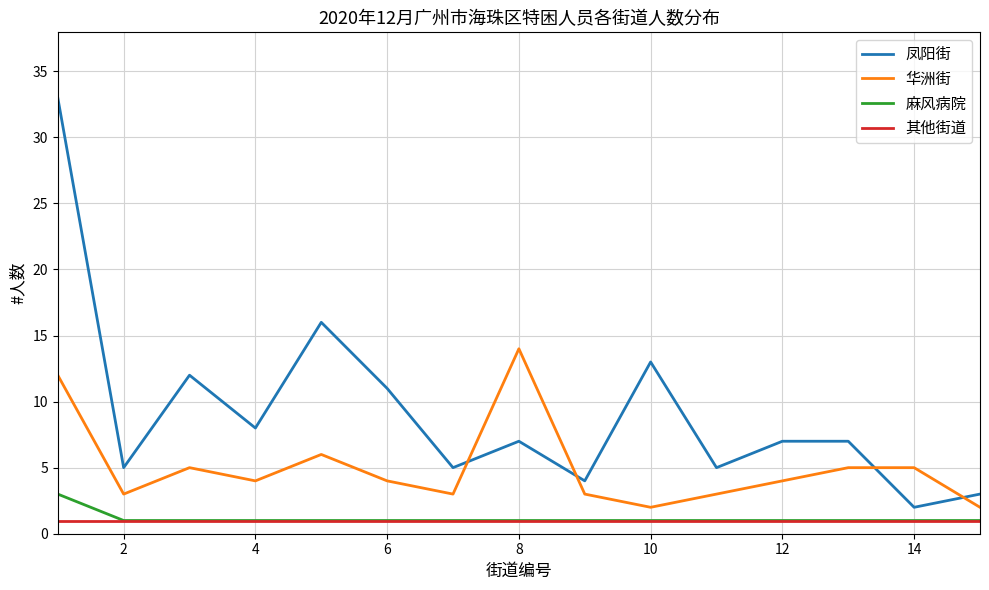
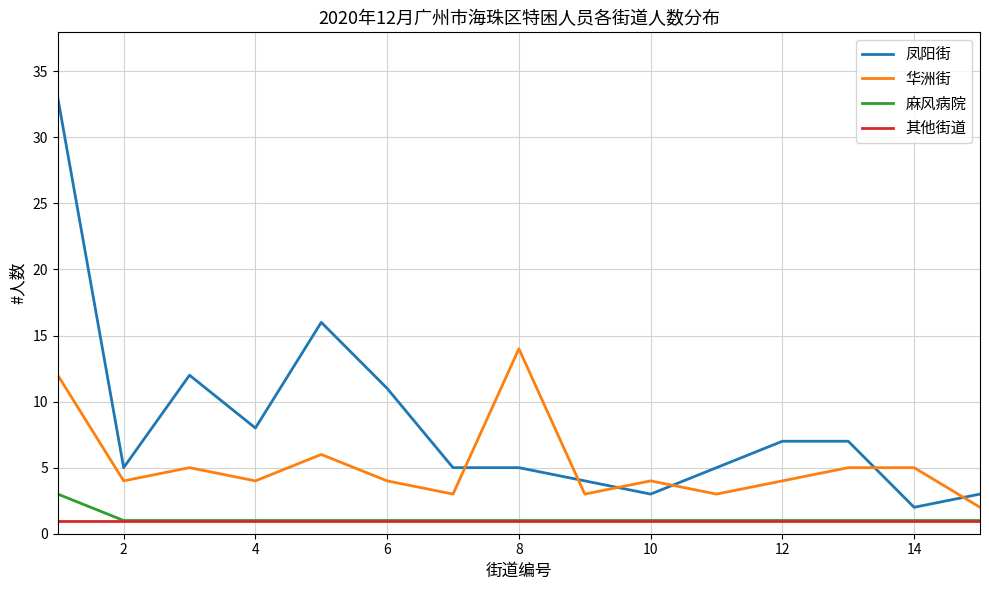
华洲街, 2: 3 -> 4
凤阳街, 8: 7 -> 5
凤阳街, 10: 13 -> 3
华洲街, 10: 2 -> 4
